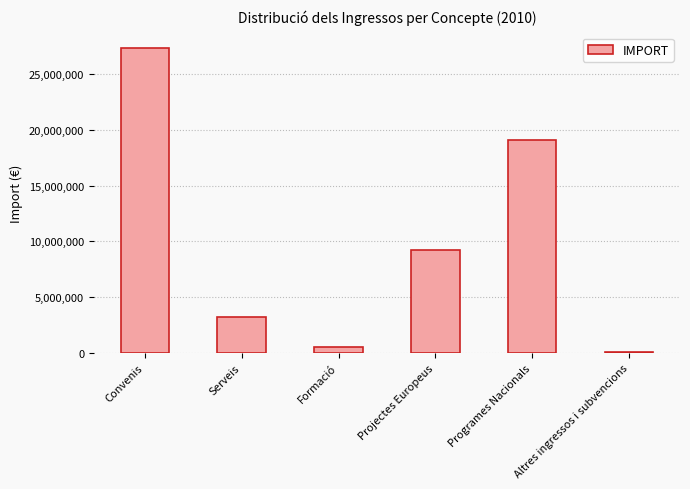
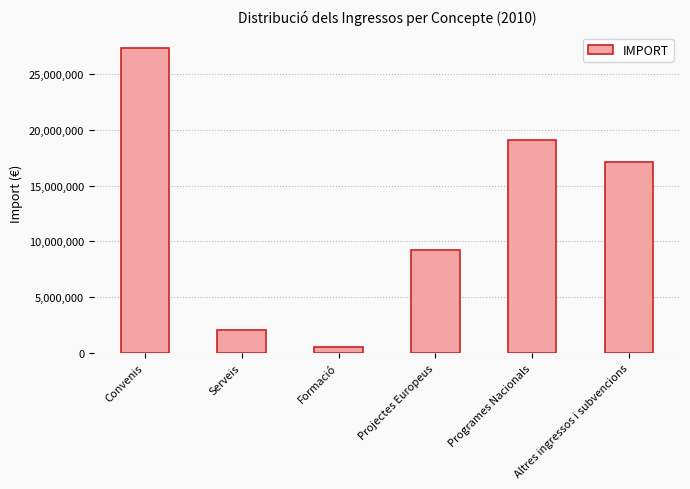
Serveis: 3,200,000 -> 2,000,000
Altres ingressos i subvencions: 0 -> 17,100,000
